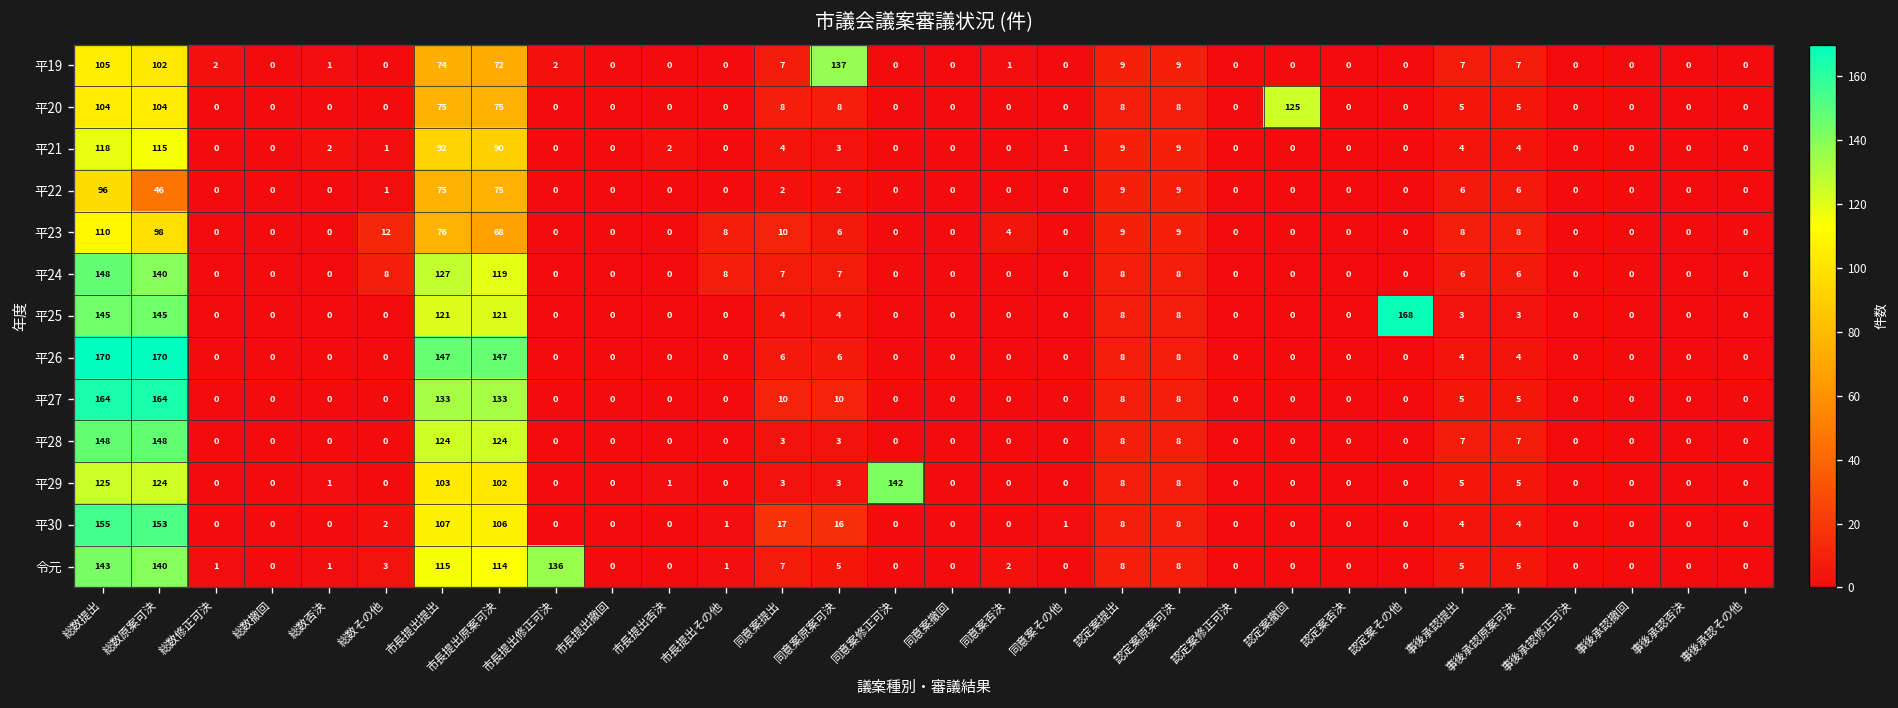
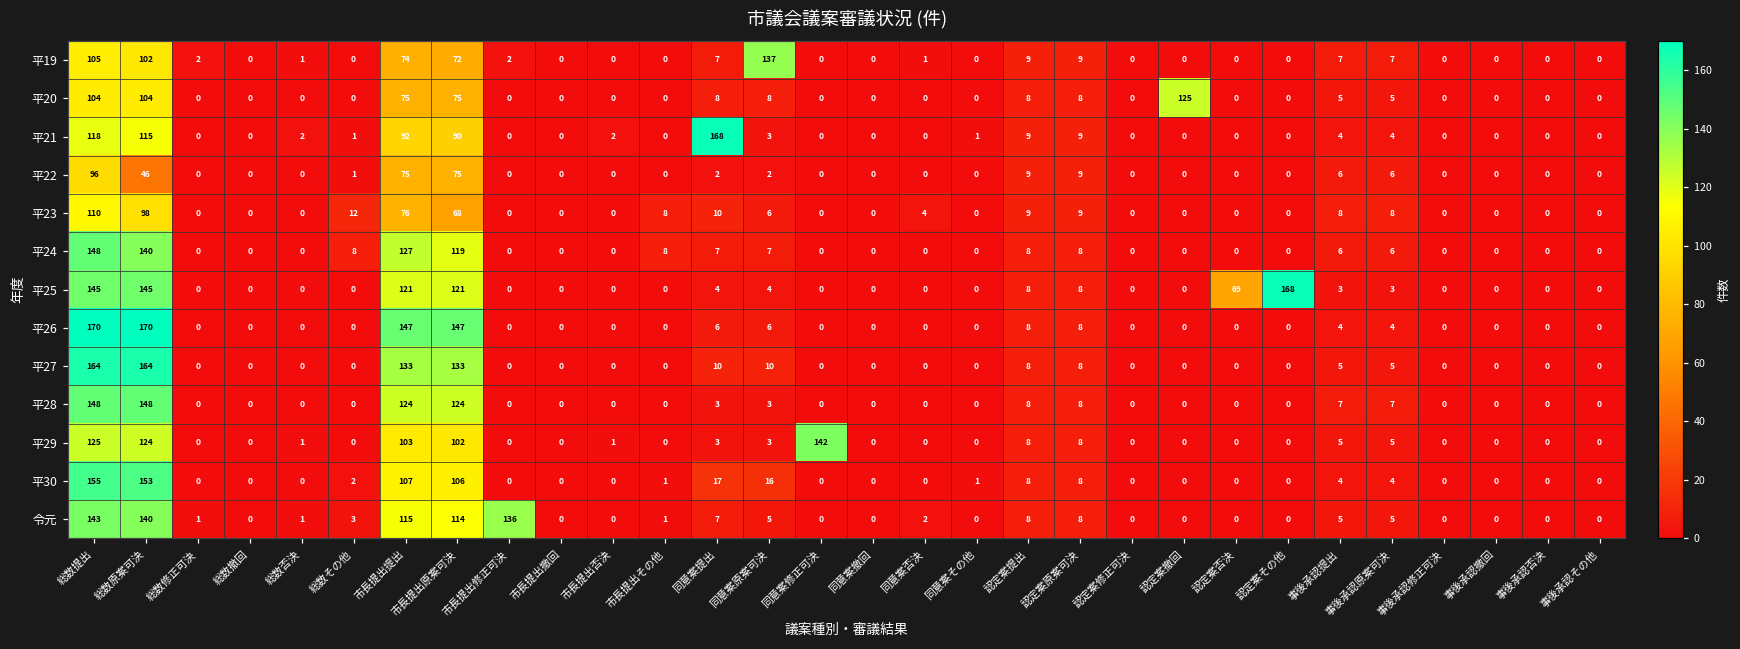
平21, 同意案提出: 4 -> 168
平25, 認定案否決: 0 -> 69
